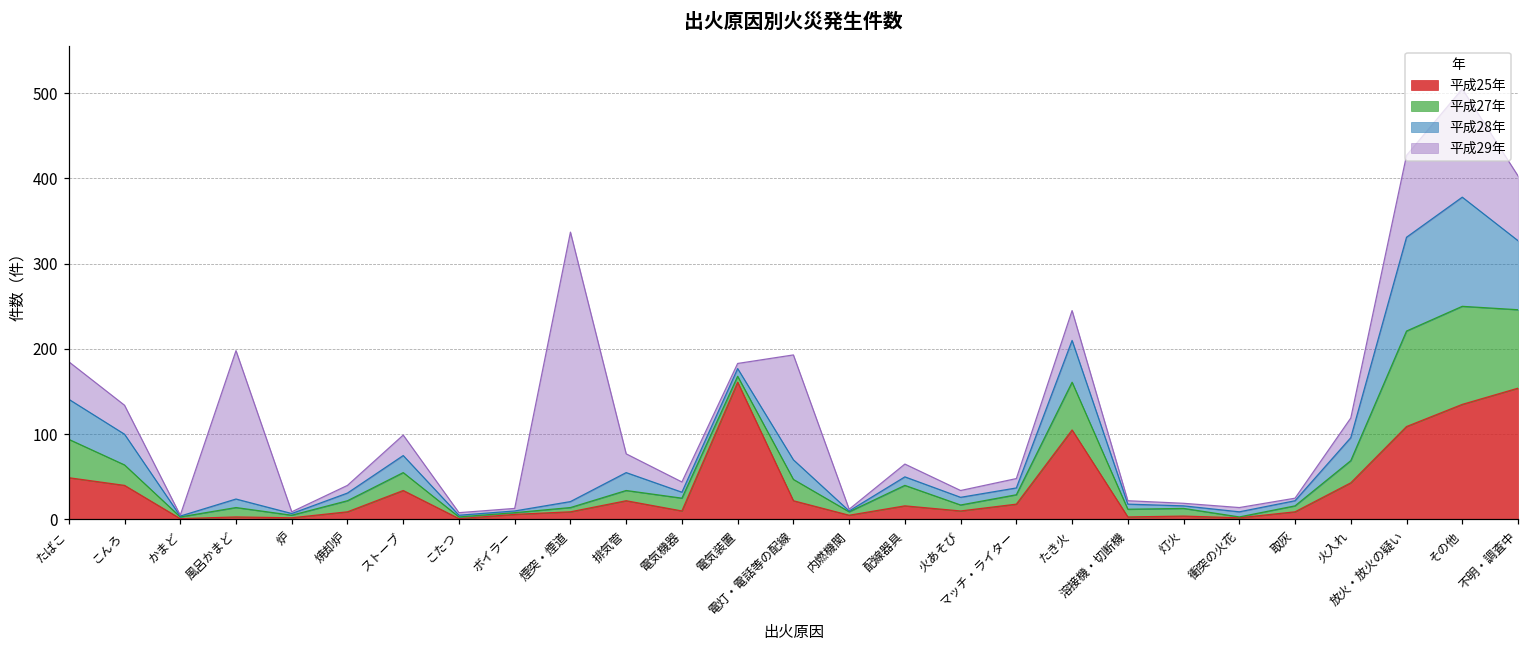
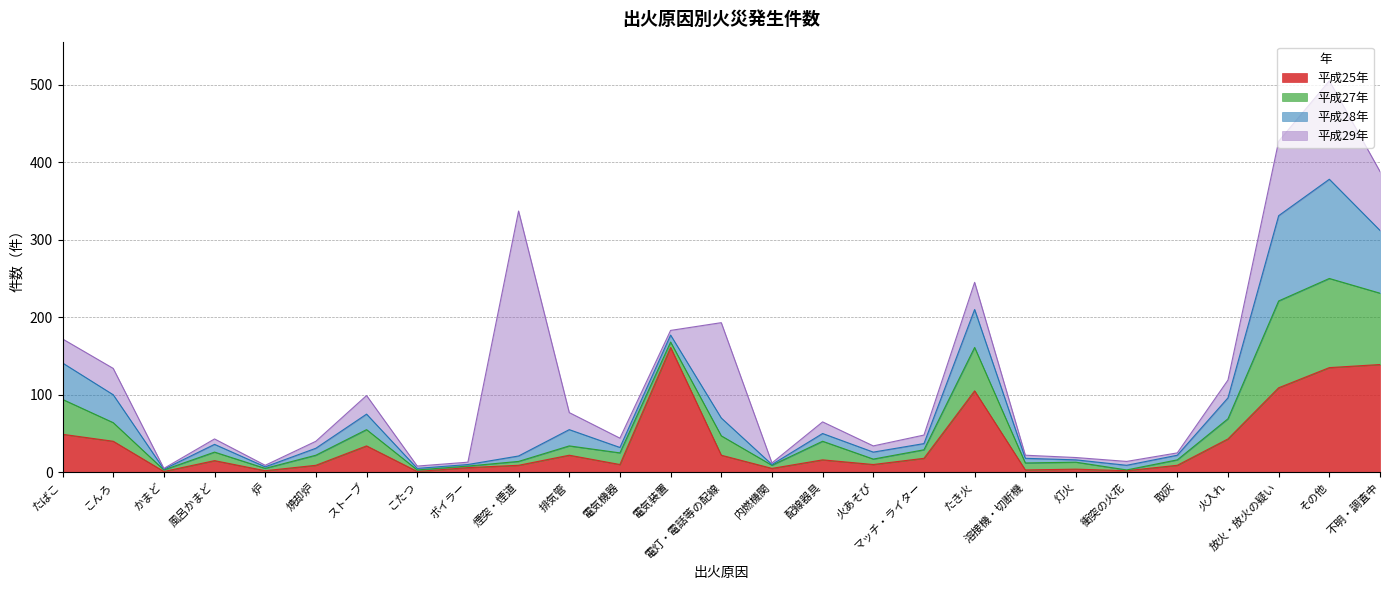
平成29年, たばこ: 40 -> 30
平成25年, 風呂かまど: 0 -> 20
平成29年, 風呂かまど: 170 -> 10
平成25年, 不明・調査中: 150 -> 140
